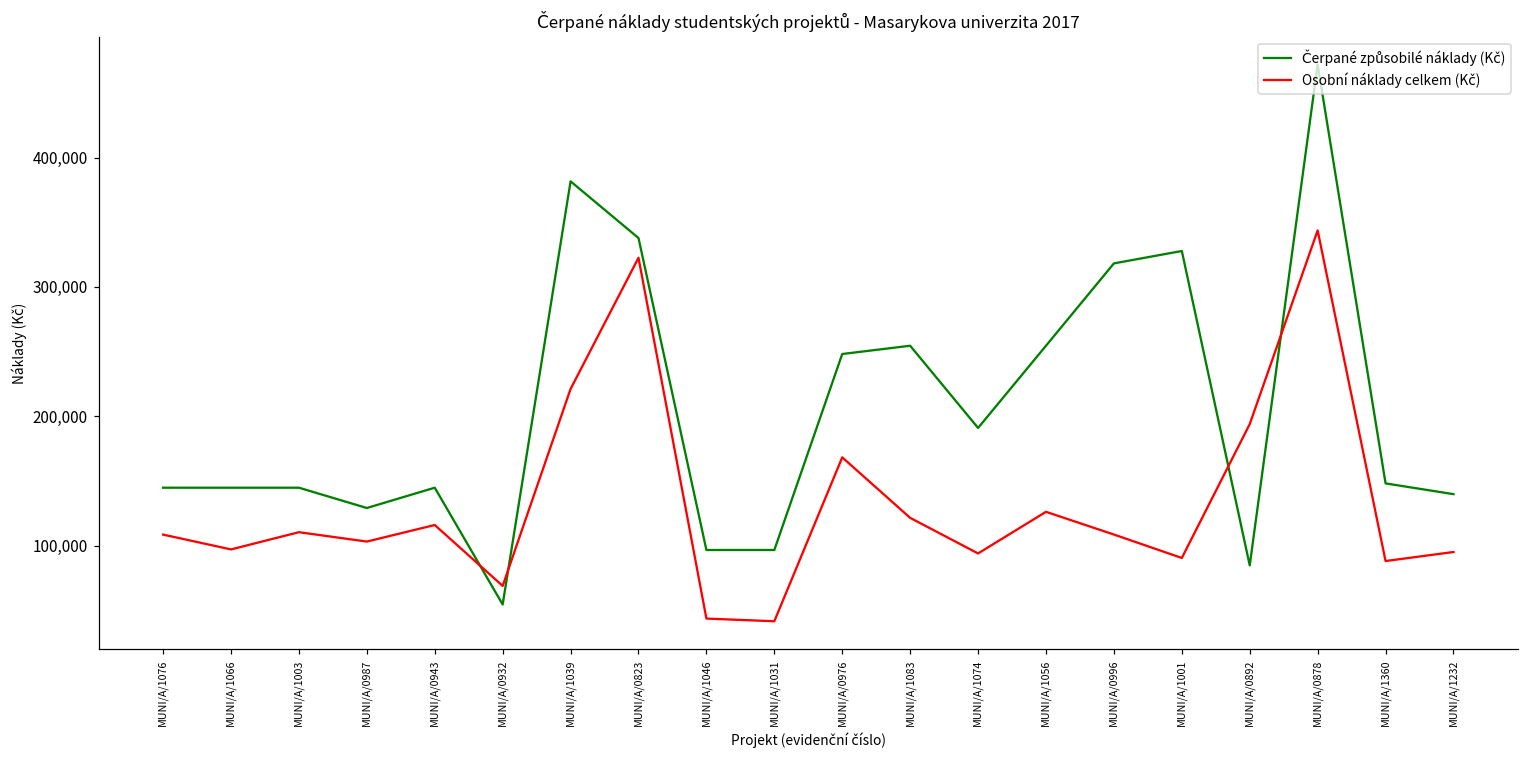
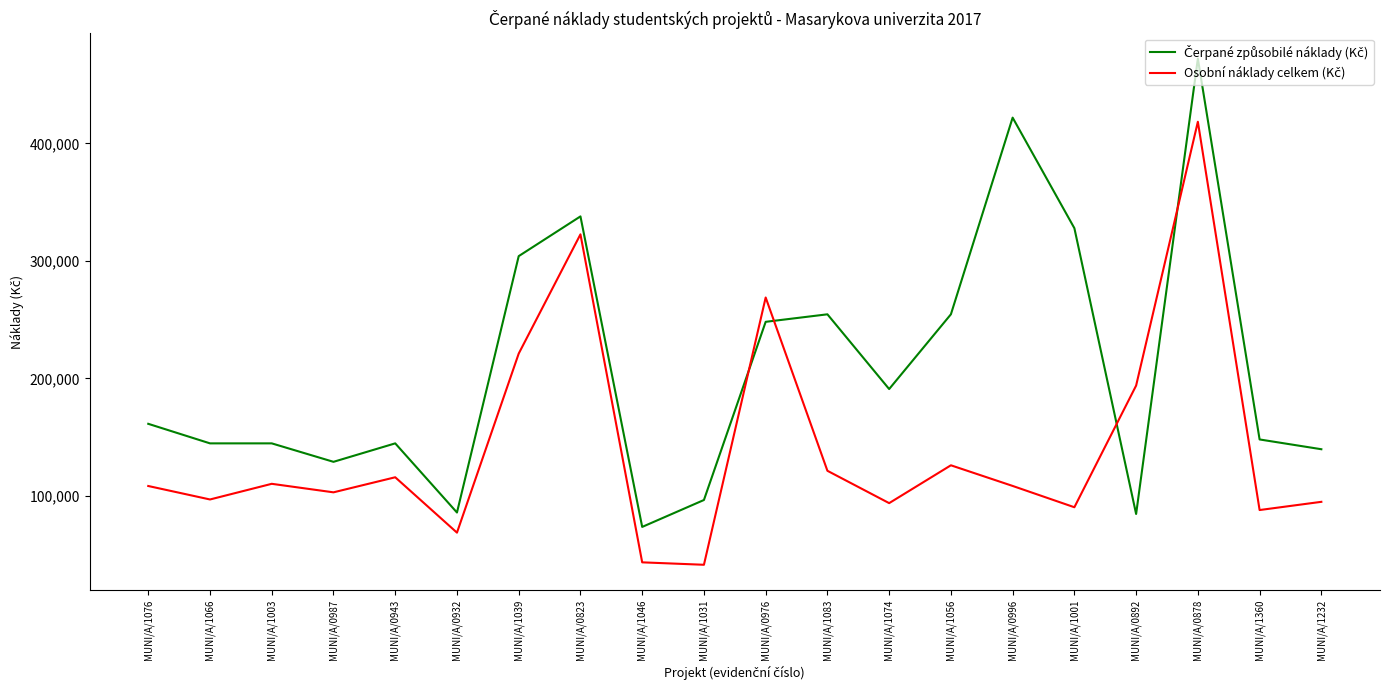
Čerpané způsobilé náklady (Kč), MUNI/A/1076: 145,000 -> 161,000
Čerpané způsobilé náklady (Kč), MUNI/A/0932: 54,000 -> 86,000
Čerpané způsobilé náklady (Kč), MUNI/A/1039: 382,000 -> 304,000
Čerpané způsobilé náklady (Kč), MUNI/A/1046: 97,000 -> 74,000
Osobní náklady celkem (Kč), MUNI/A/0976: 168,000 -> 269,000
Čerpané způsobilé náklady (Kč), MUNI/A/0996: 318,000 -> 422,000
Osobní náklady celkem (Kč), MUNI/A/0878: 344,000 -> 418,000
